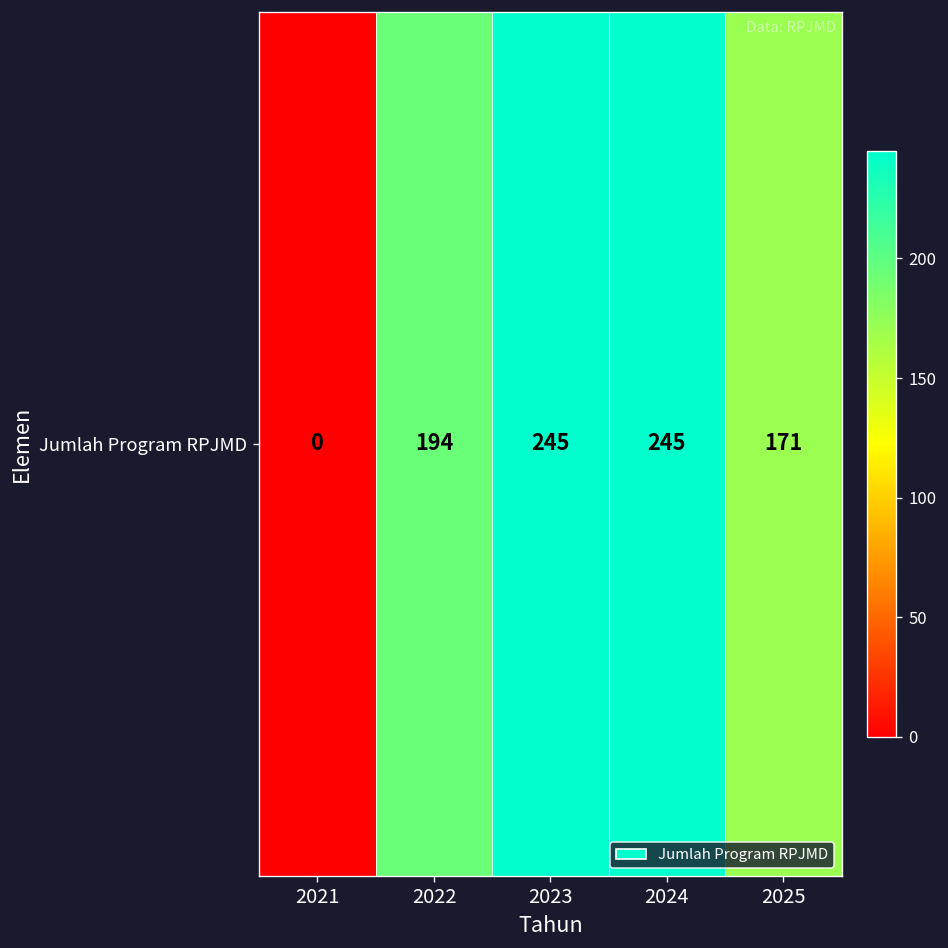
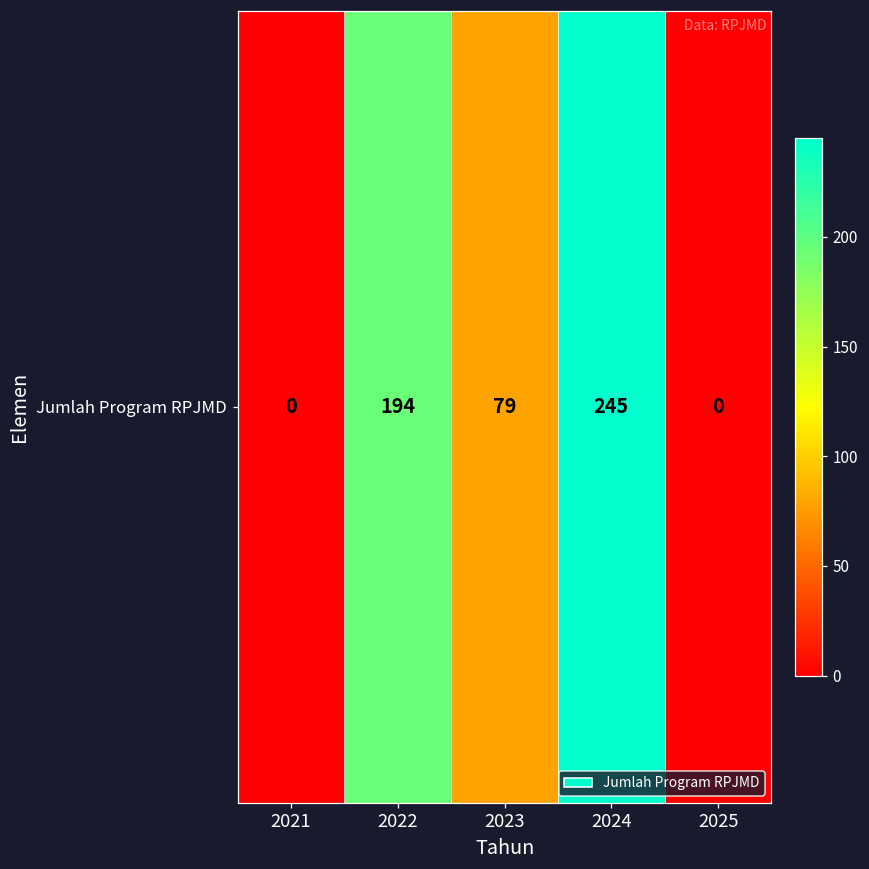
Jumlah Program RPJMD, 2023: 245 -> 79
Jumlah Program RPJMD, 2025: 171 -> 0
